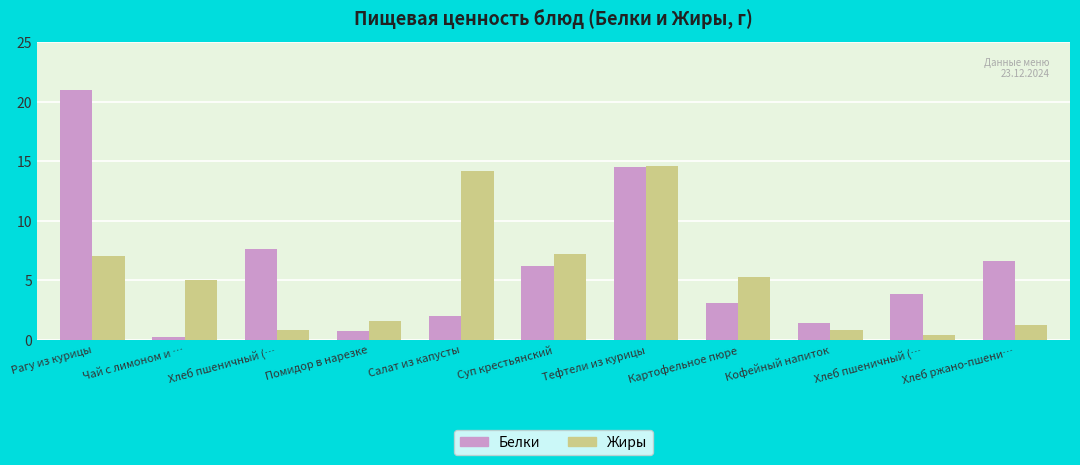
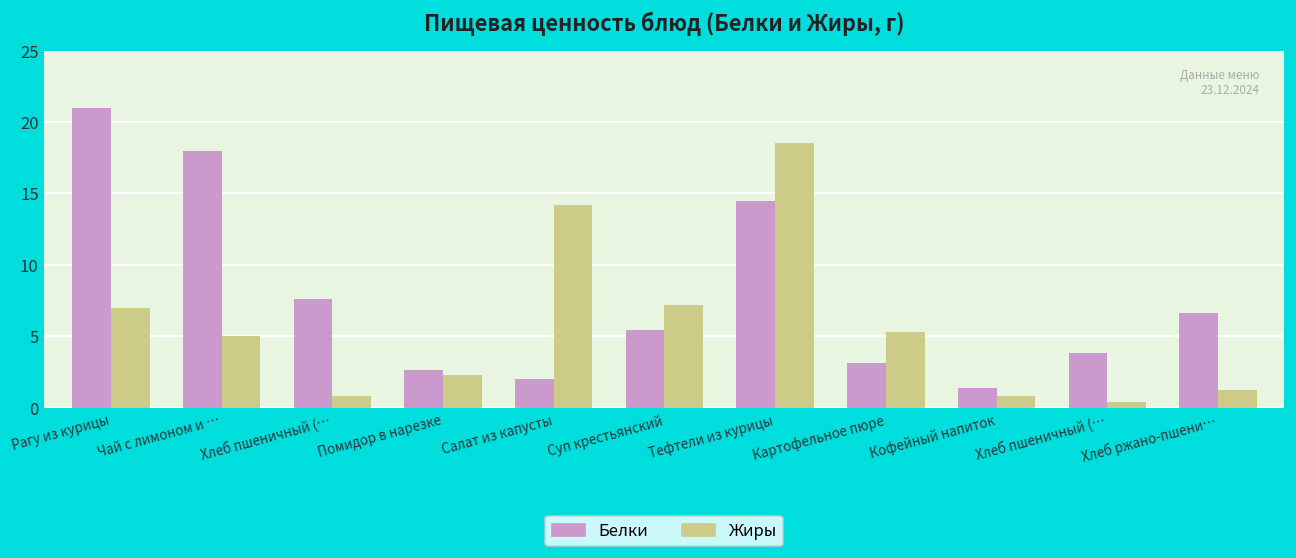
Белки, Чай с лимоном и …: 0.2 -> 18.0
Белки, Помидор в нарезке: 0.7 -> 2.6
Жиры, Помидор в нарезке: 1.6 -> 2.3
Белки, Суп крестьянский: 6.2 -> 5.4
Жиры, Тефтели из курицы: 14.6 -> 18.5
